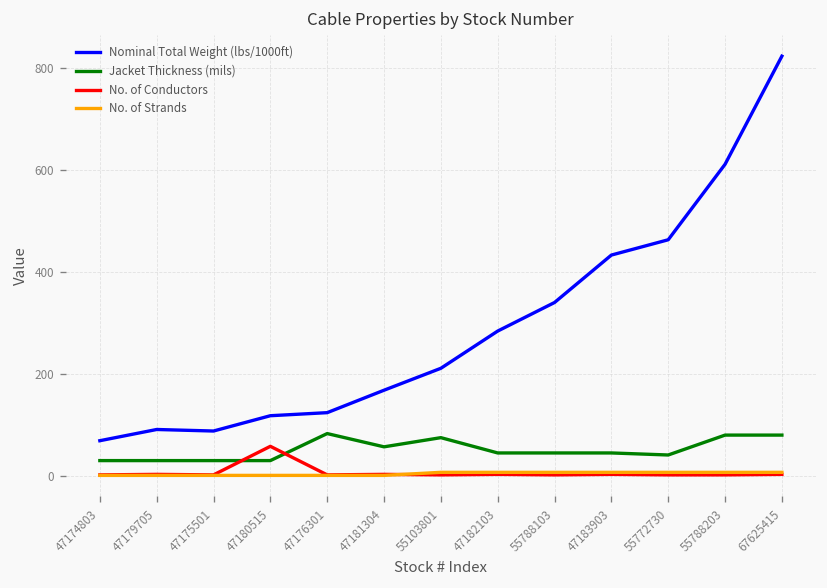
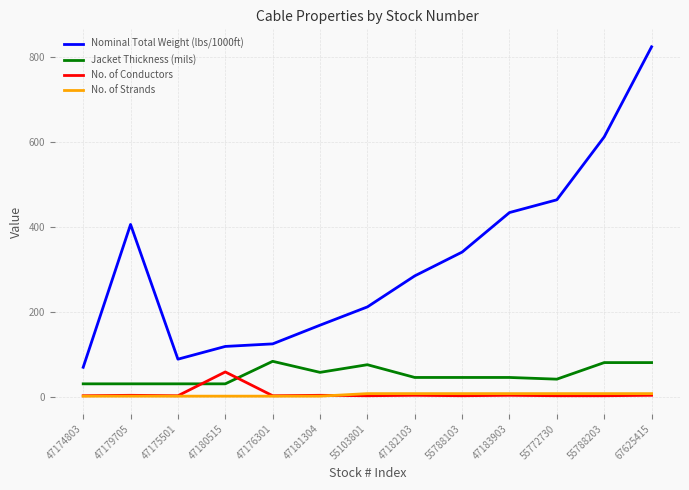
Nominal Total Weight (lbs/1000ft), 47179705: 90 -> 410
